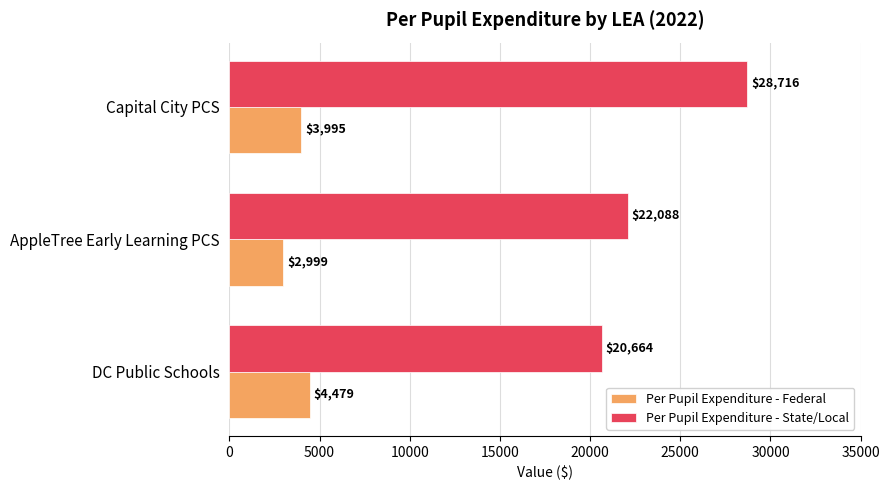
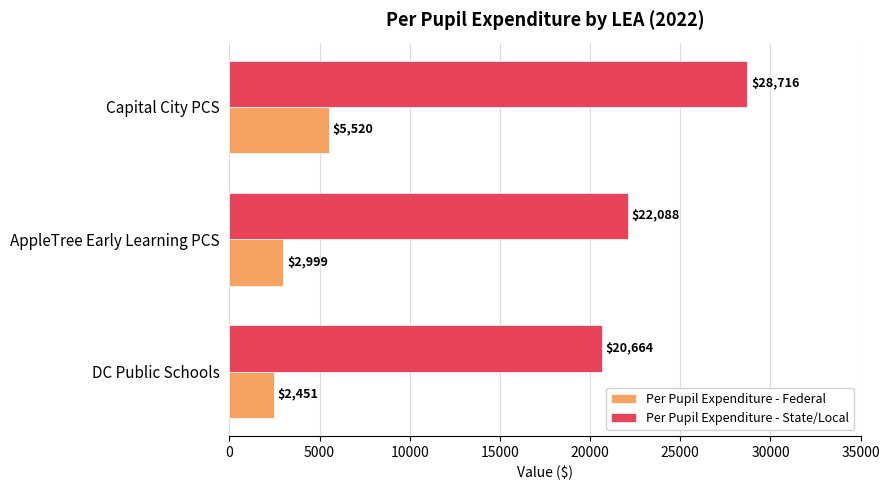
Per Pupil Expenditure - Federal, Capital City PCS: $3,995 -> $5,520
Per Pupil Expenditure - Federal, DC Public Schools: $4,479 -> $2,451
